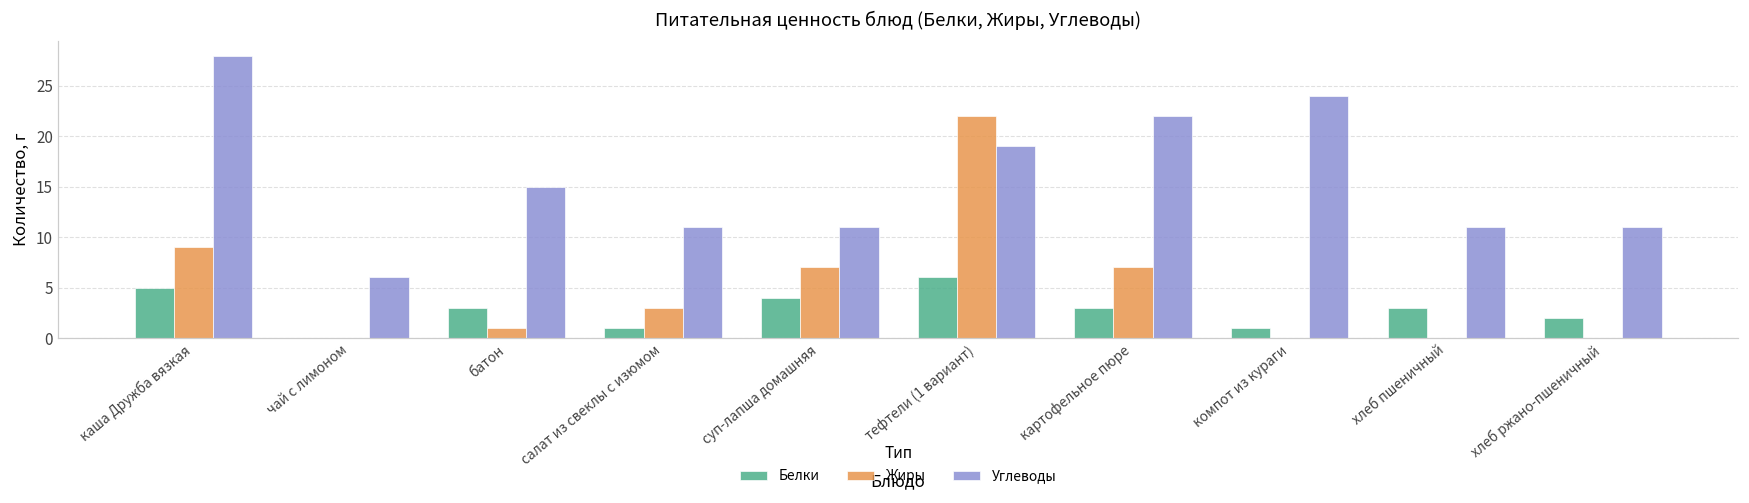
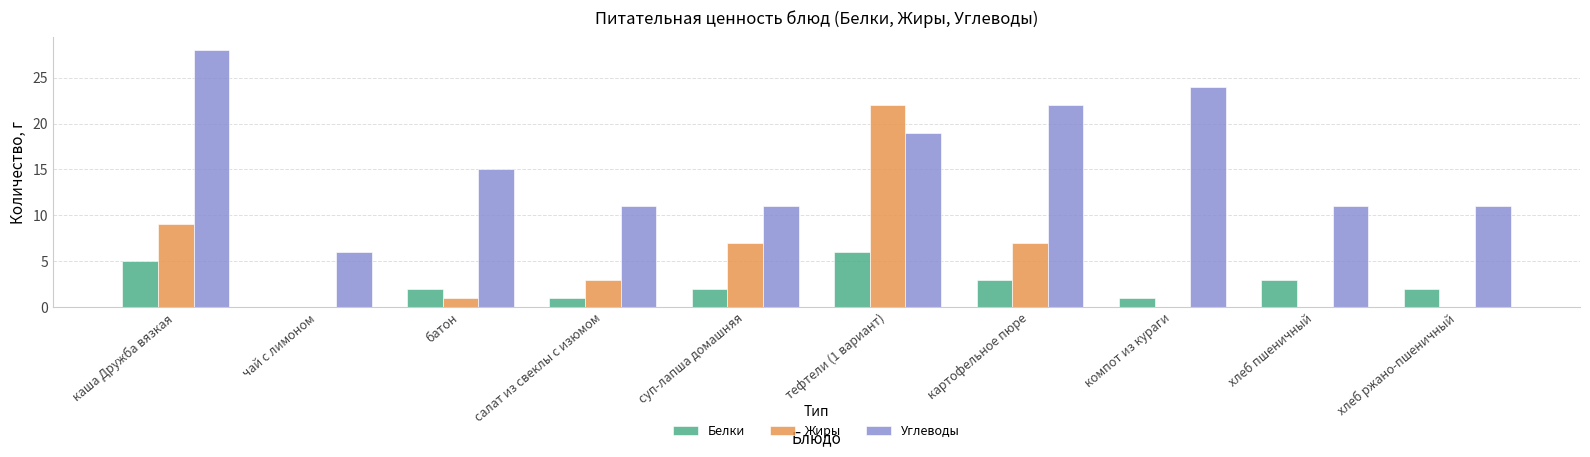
Белки, батон: 3 -> 2
Белки, суп-лапша домашняя: 4 -> 2
